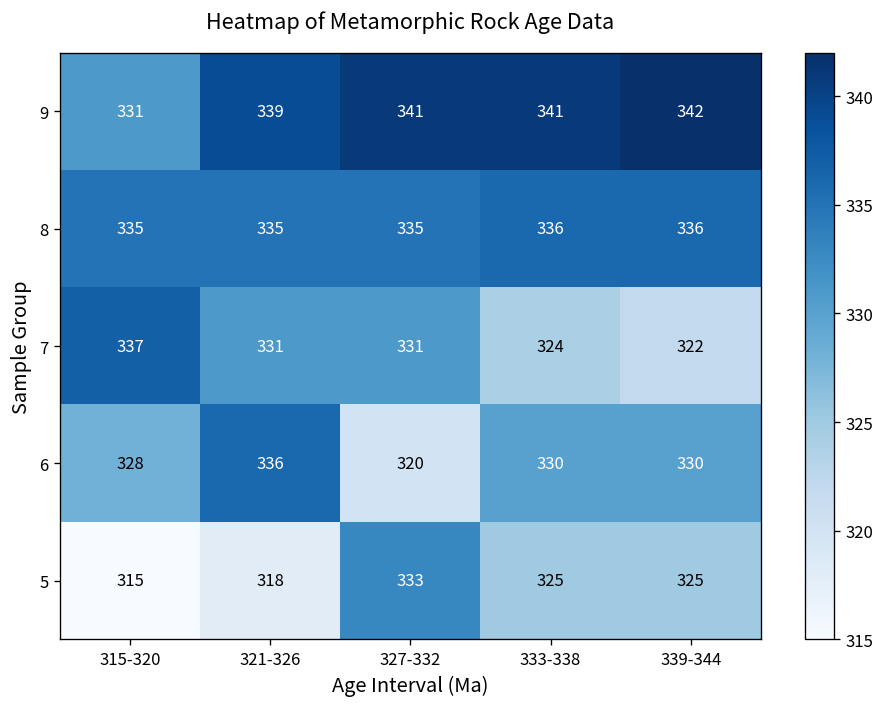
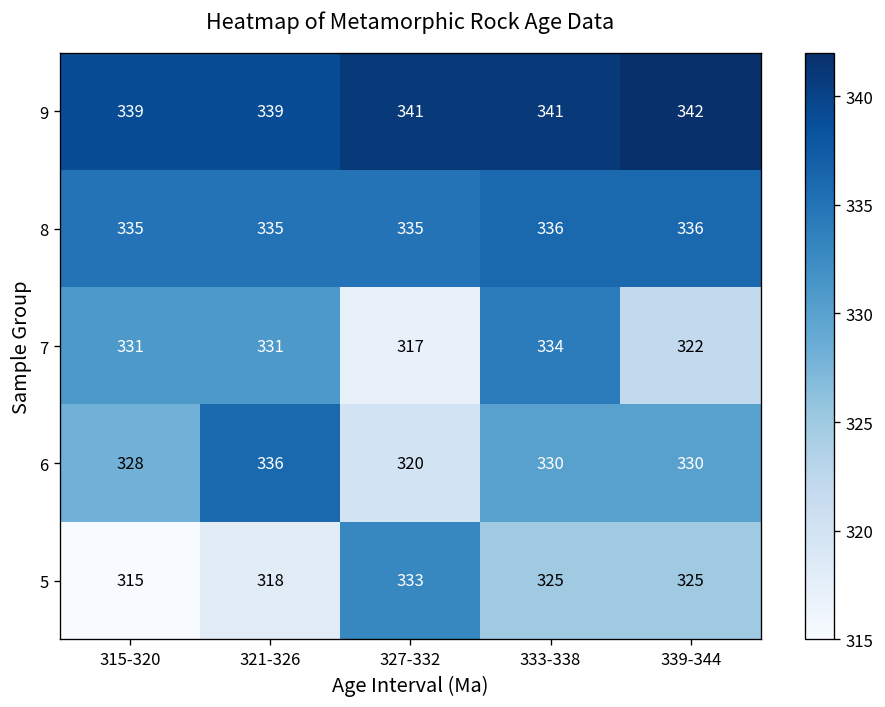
9, 315-320: 331 -> 339
7, 315-320: 337 -> 331
7, 327-332: 331 -> 317
7, 333-338: 324 -> 334
